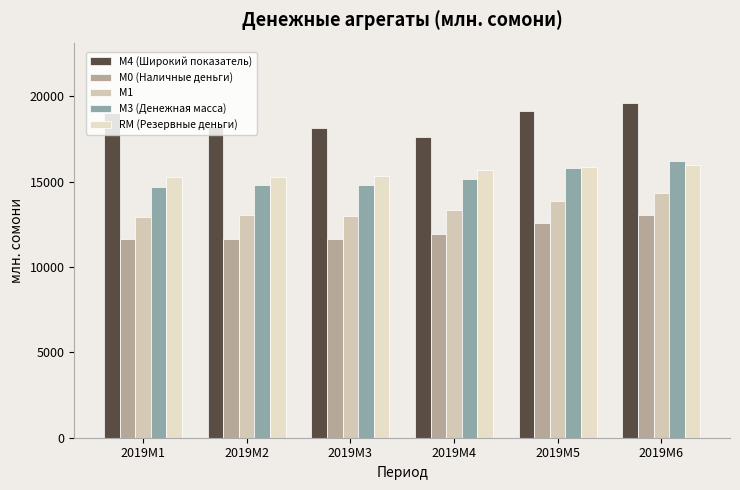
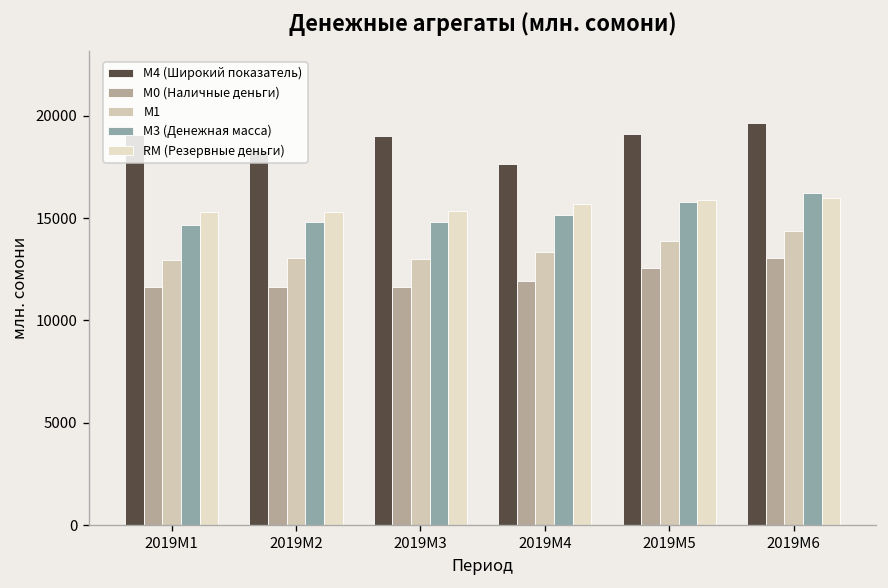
M4 (Широкий показатель), 2019M3: 18100 -> 19000
